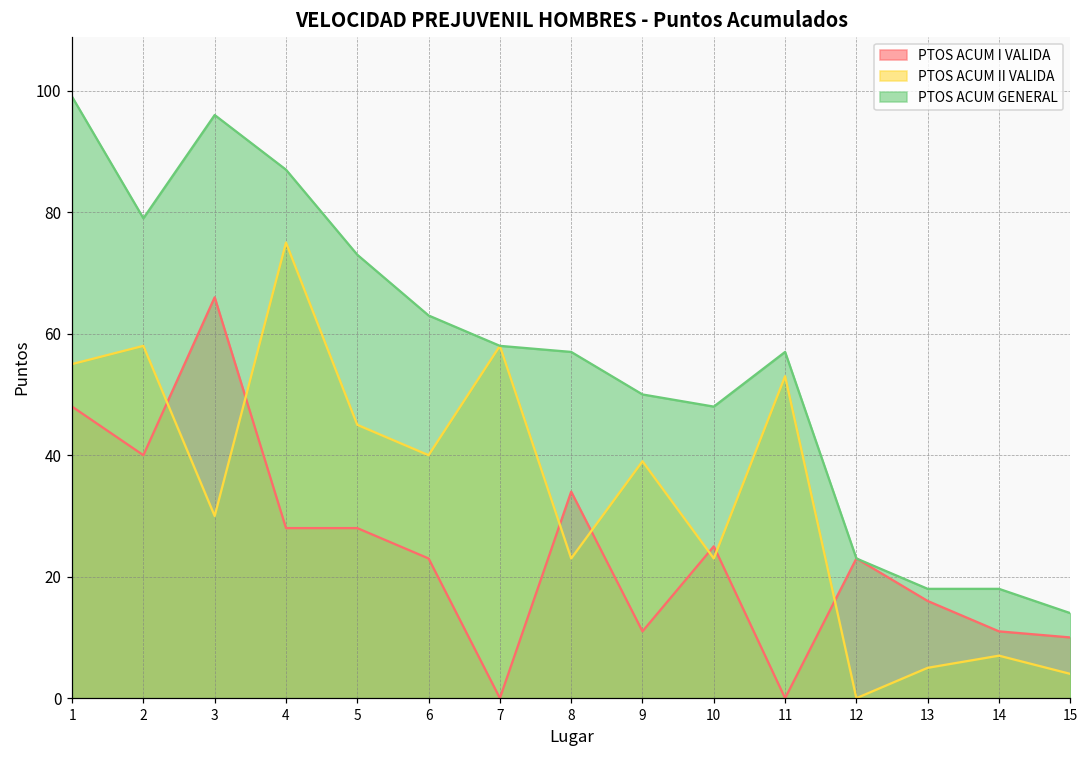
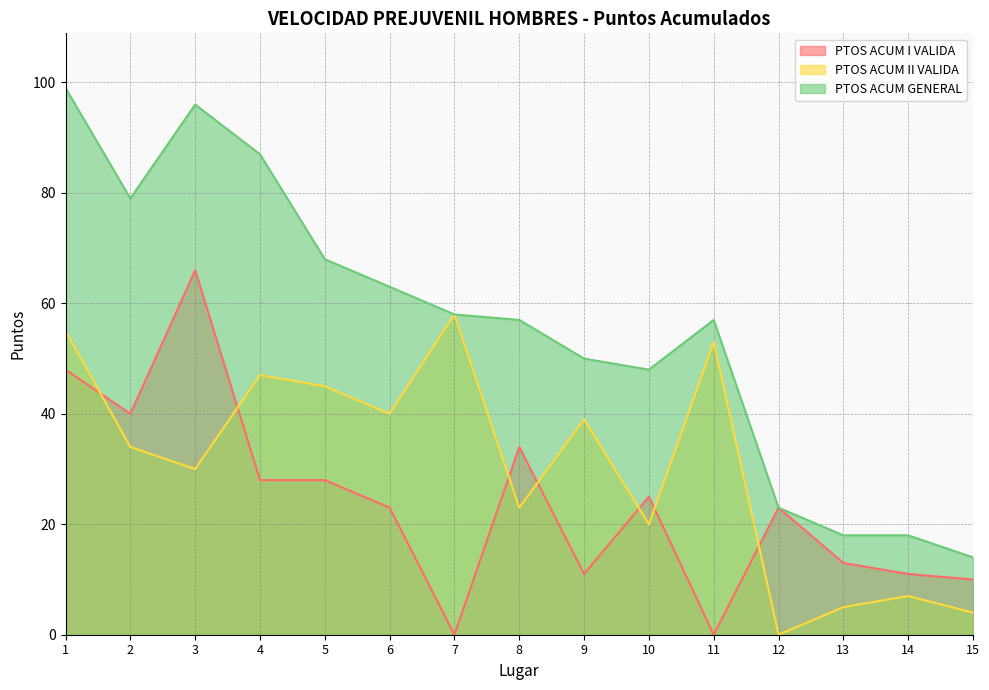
PTOS ACUM II VALIDA, 2: 58 -> 34
PTOS ACUM II VALIDA, 4: 75 -> 47
PTOS ACUM GENERAL, 5: 73 -> 68
PTOS ACUM II VALIDA, 10: 23 -> 20
PTOS ACUM I VALIDA, 13: 16 -> 13
